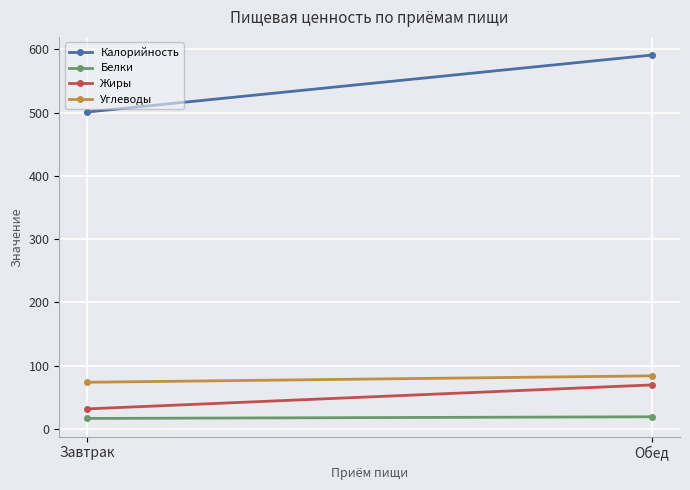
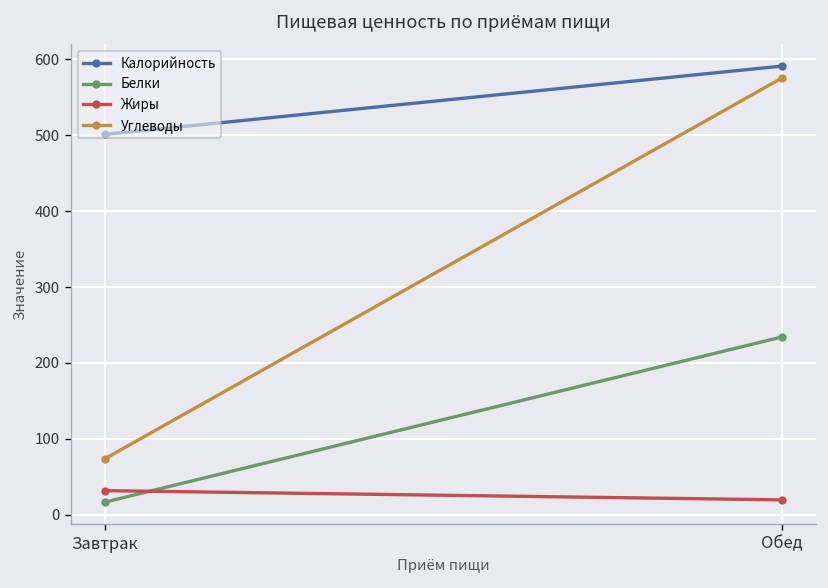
Белки, Обед: 20 -> 230
Жиры, Обед: 70 -> 20
Углеводы, Обед: 80 -> 580
